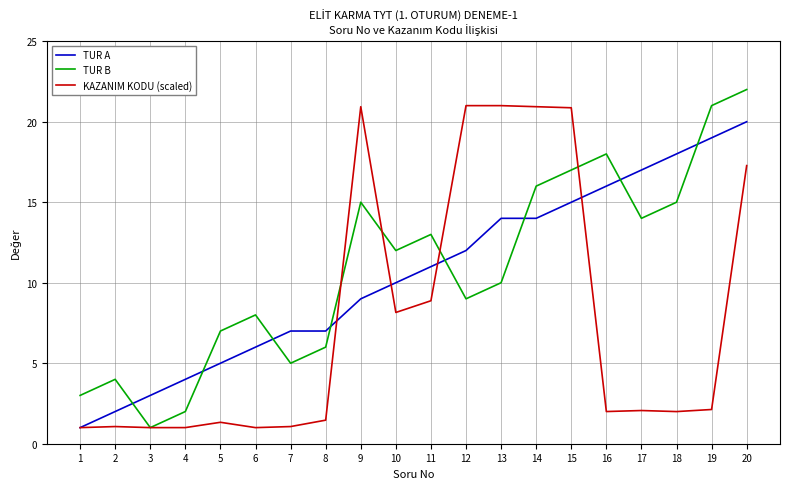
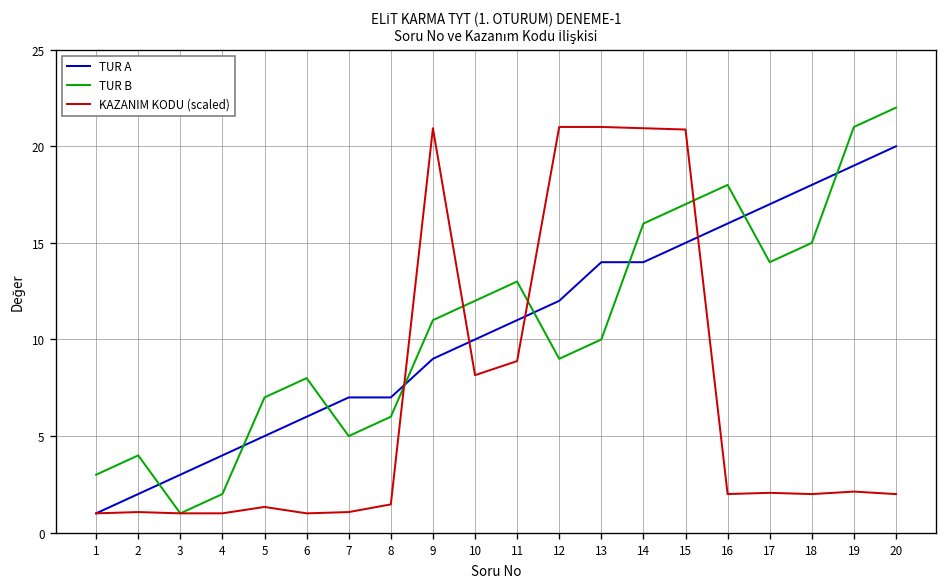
TUR B, 9: 15 -> 11
KAZANIM KODU (scaled), 20: 17.3 -> 2.0
